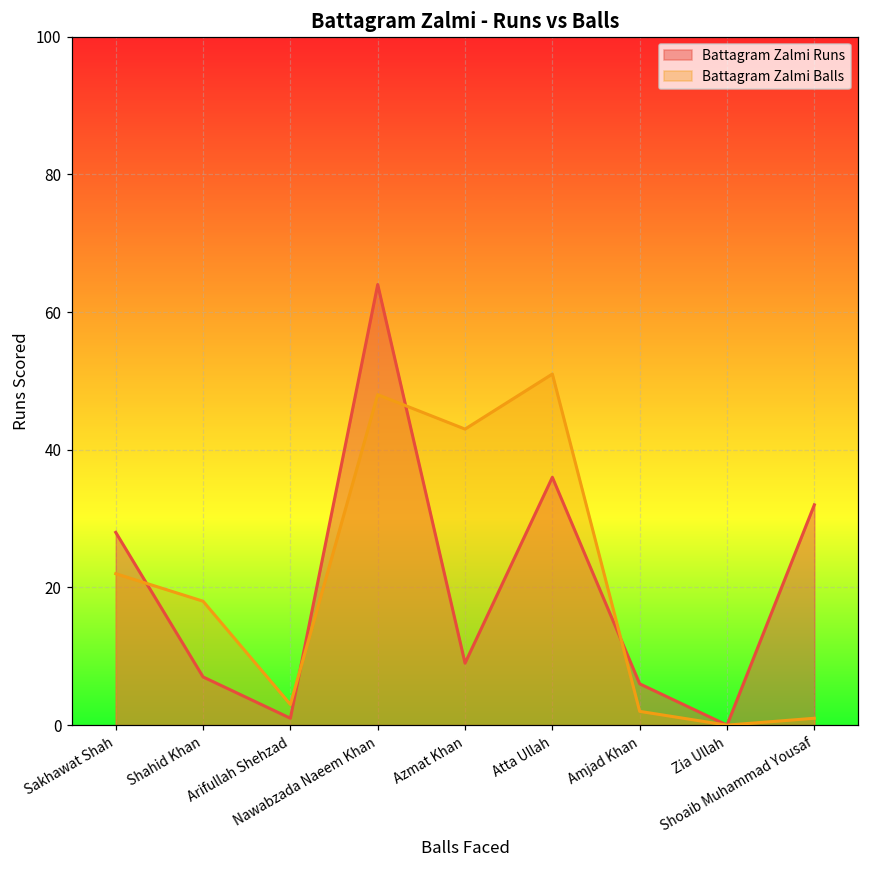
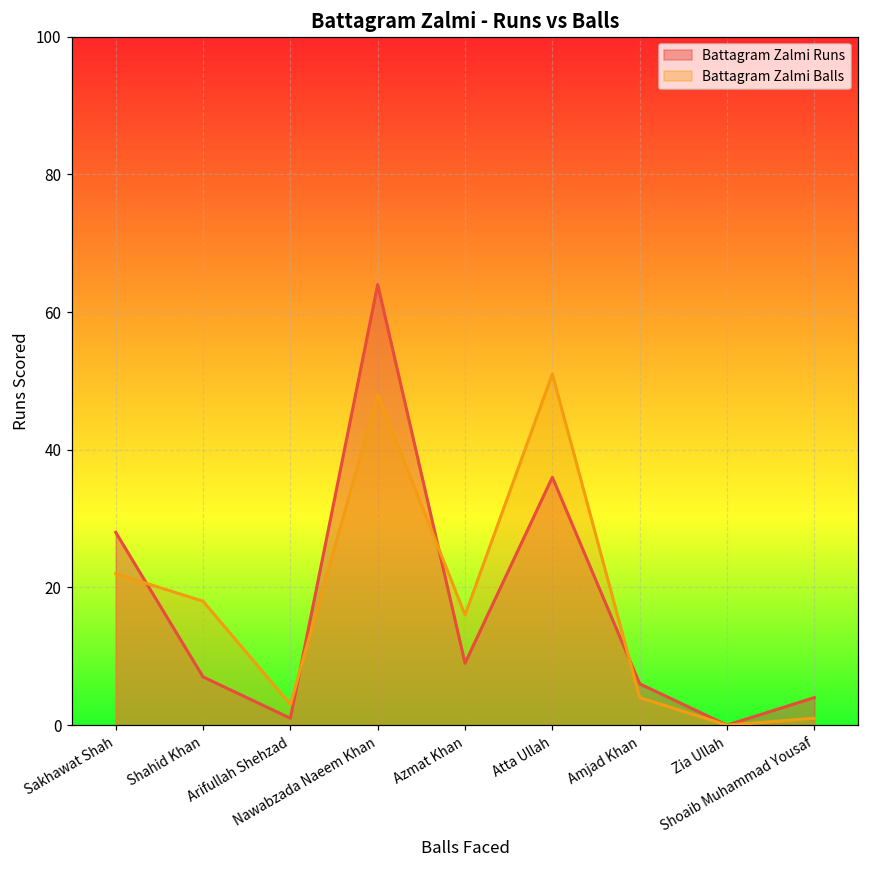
Battagram Zalmi Balls, Azmat Khan: 43 -> 16
Battagram Zalmi Balls, Amjad Khan: 2 -> 4
Battagram Zalmi Runs, Shoaib Muhammad Yousaf: 32 -> 4
